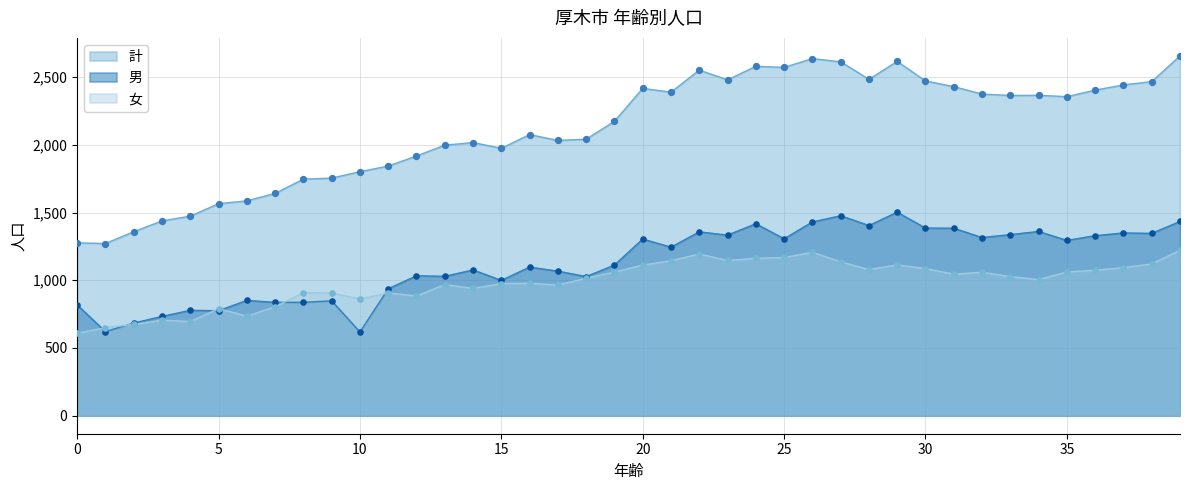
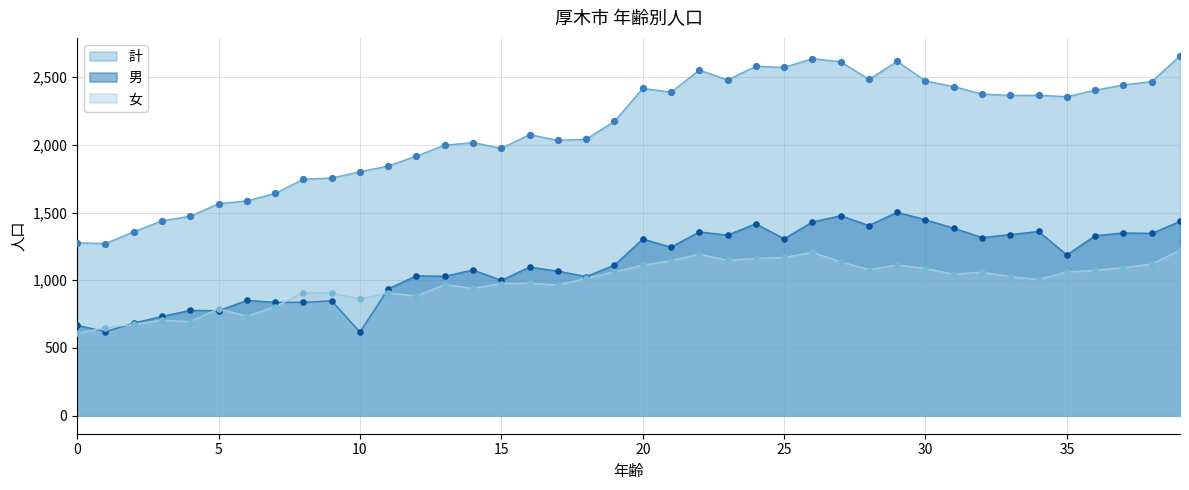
男, 0: 820 -> 670
男, 30: 1,390 -> 1,450
男, 35: 1,290 -> 1,190
